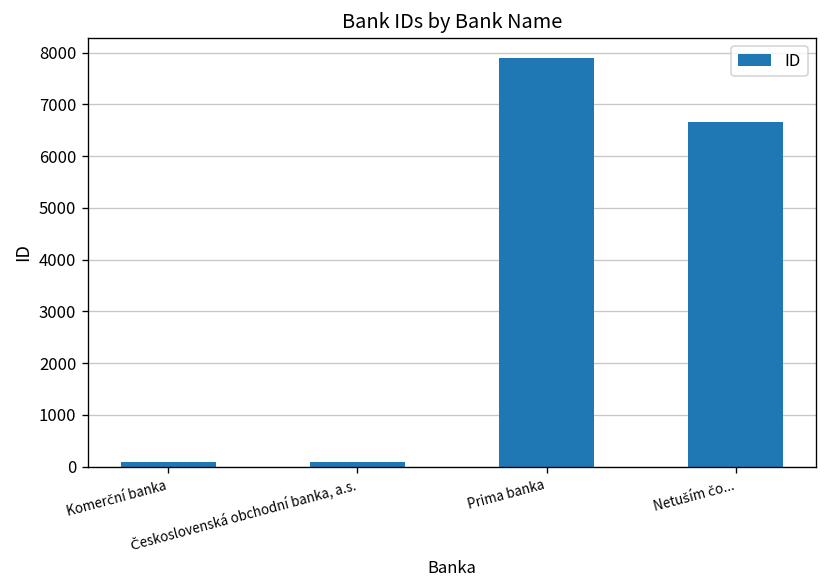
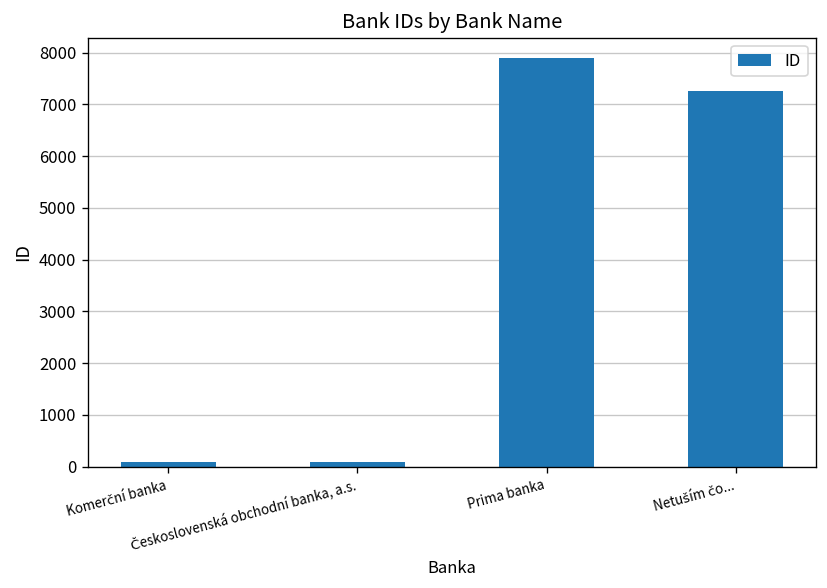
Netuším čo...: 6700 -> 7300
